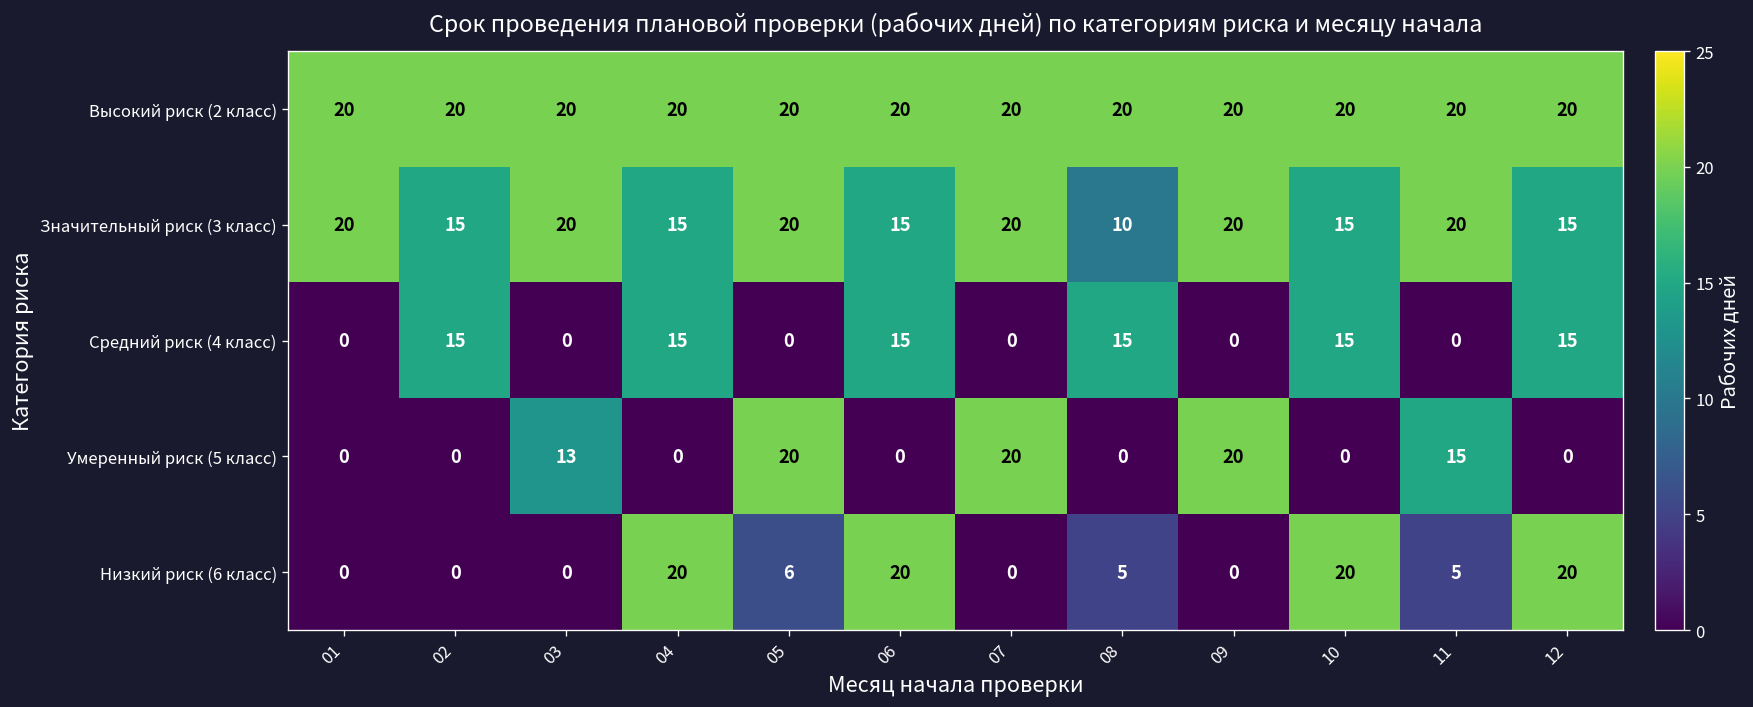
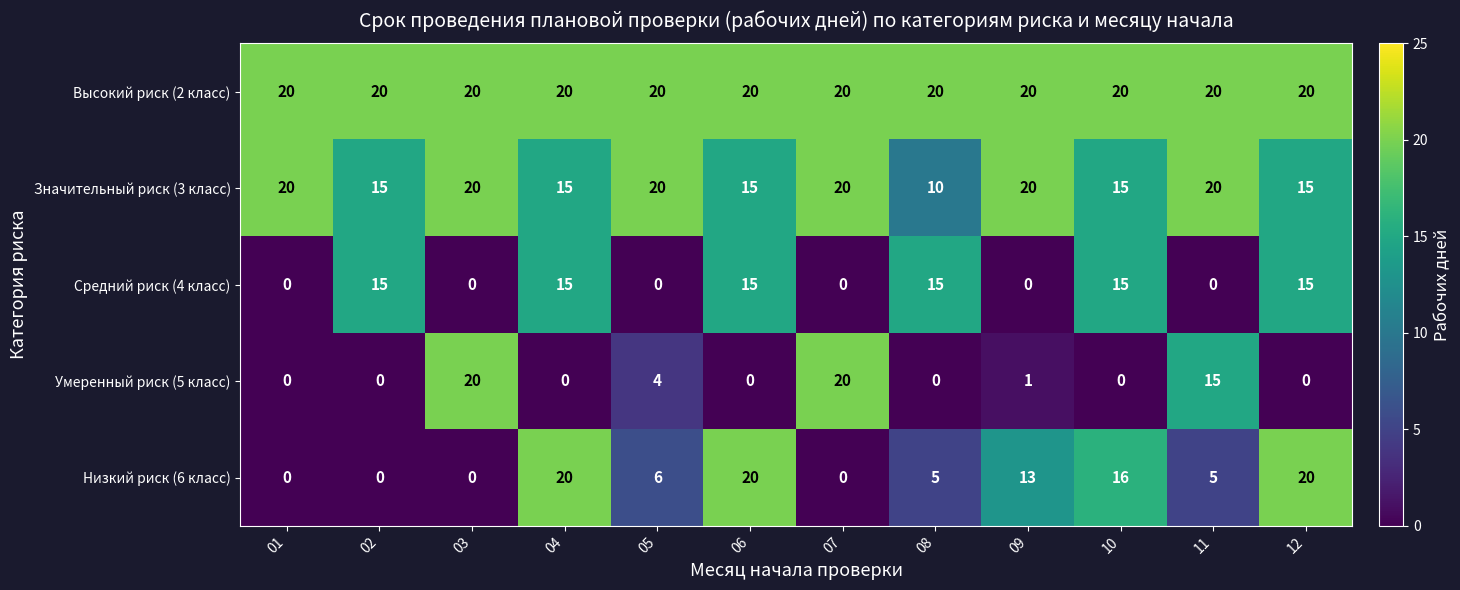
Умеренный риск (5 класс), 03: 13 -> 20
Умеренный риск (5 класс), 05: 20 -> 4
Умеренный риск (5 класс), 09: 20 -> 1
Низкий риск (6 класс), 09: 0 -> 13
Низкий риск (6 класс), 10: 20 -> 16
